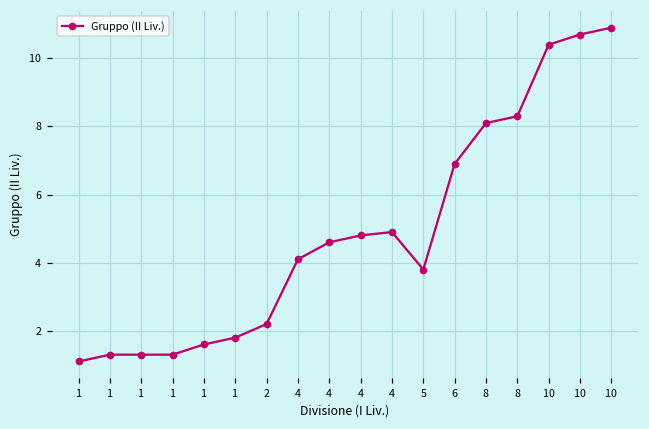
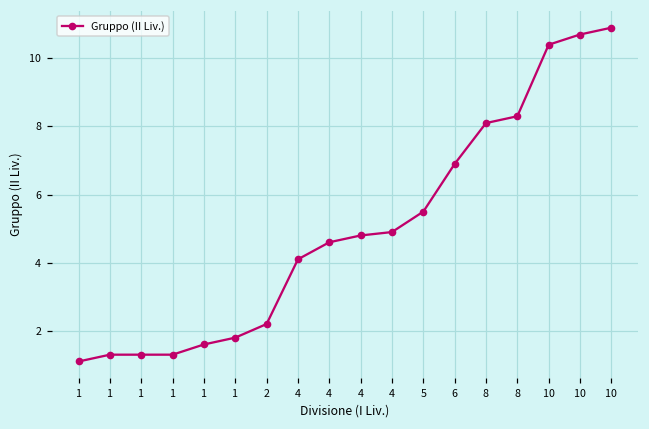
5: 3.8 -> 5.5
